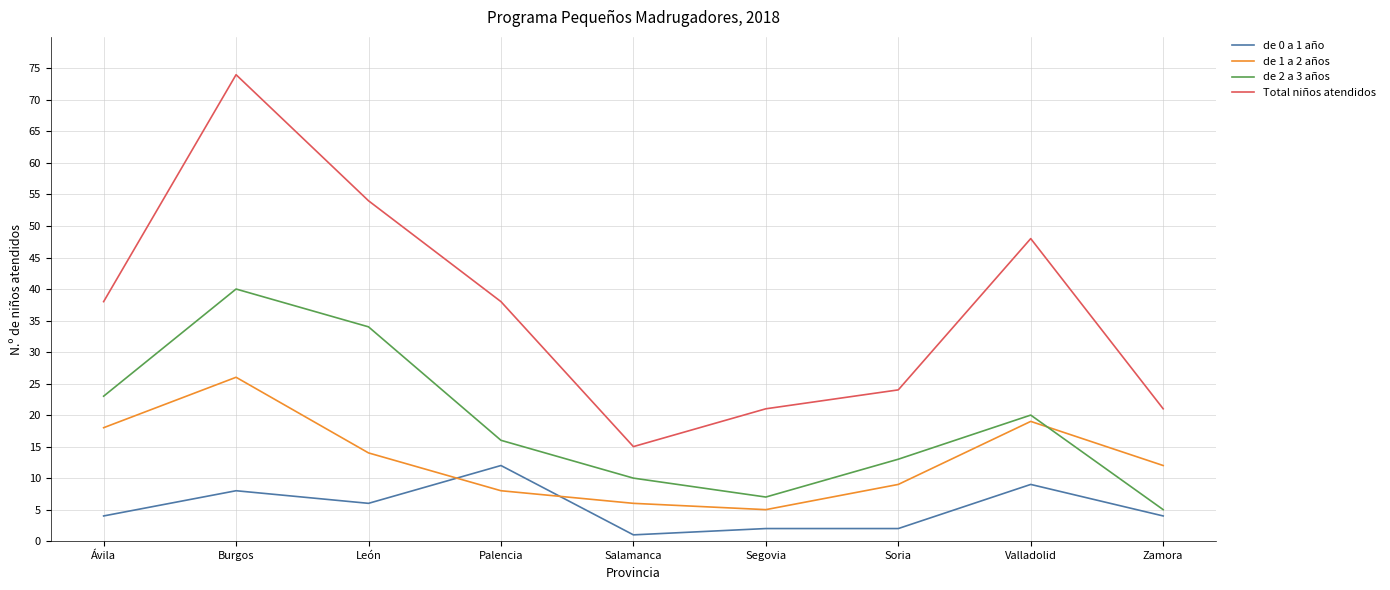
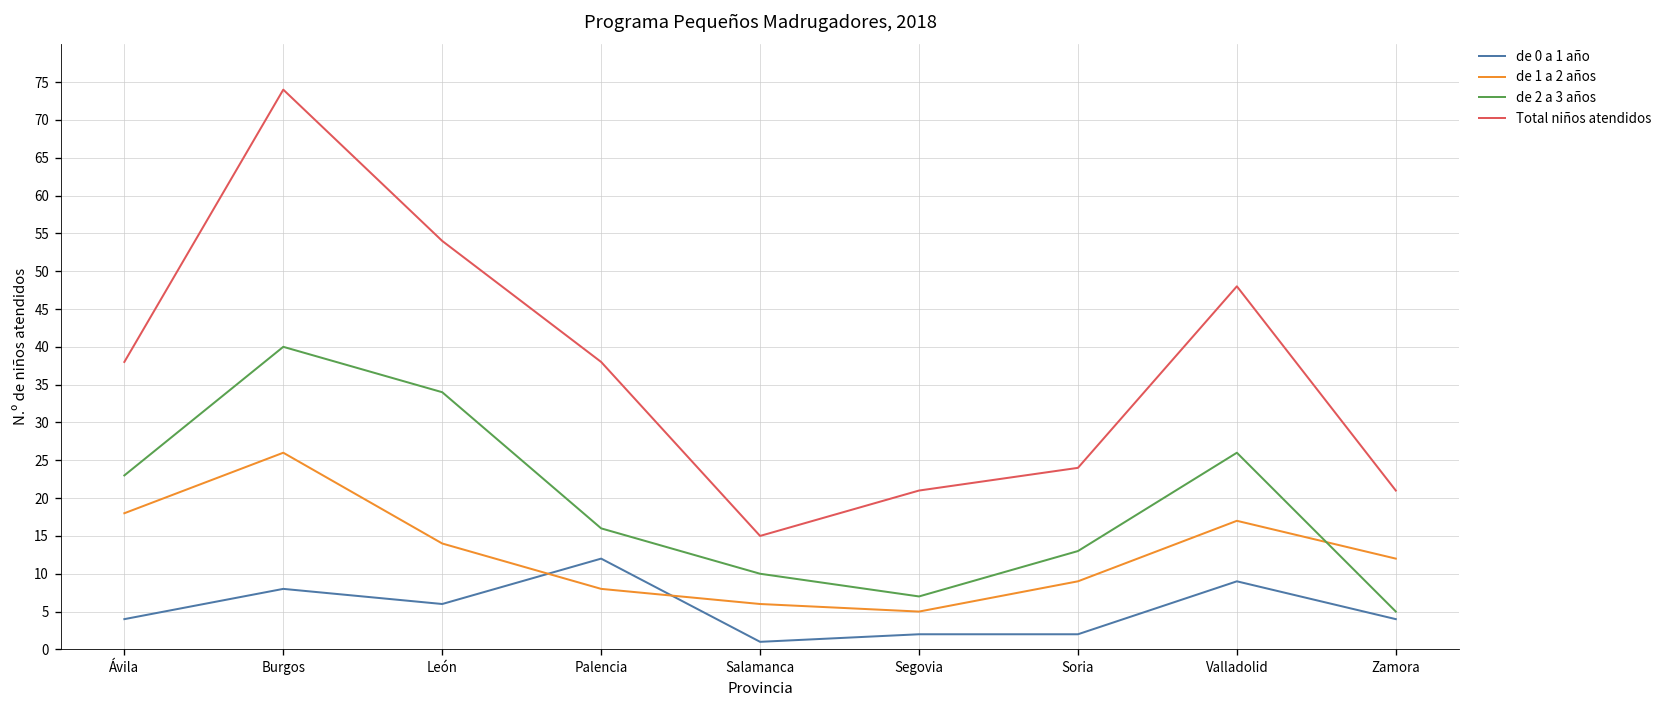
de 1 a 2 años, Valladolid: 19 -> 17
de 2 a 3 años, Valladolid: 20 -> 26
